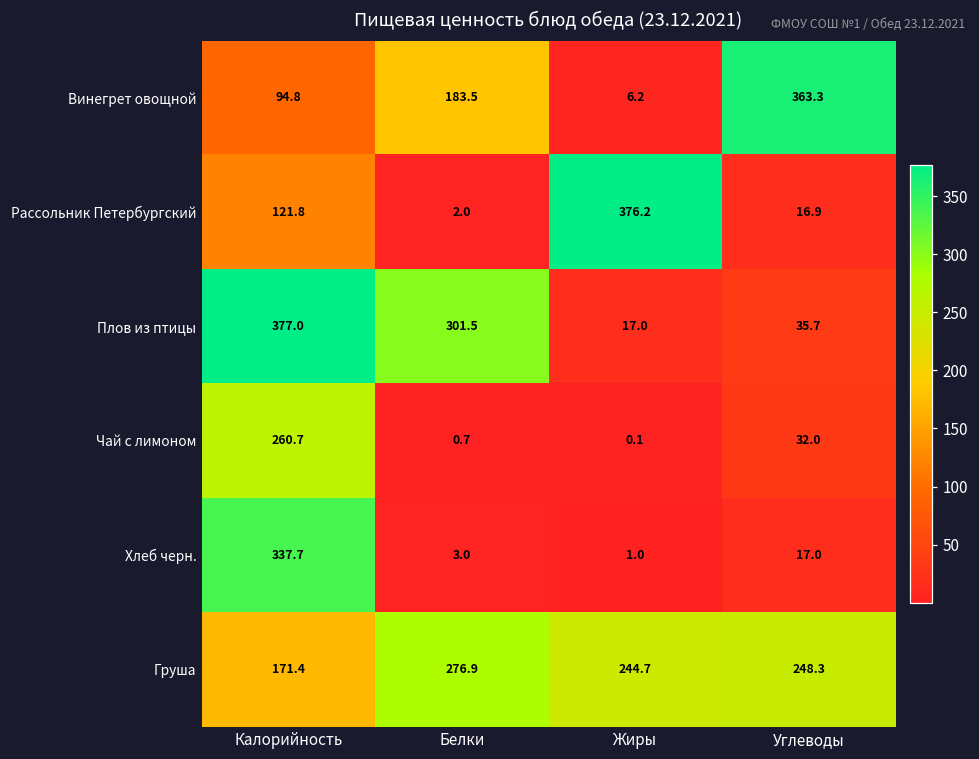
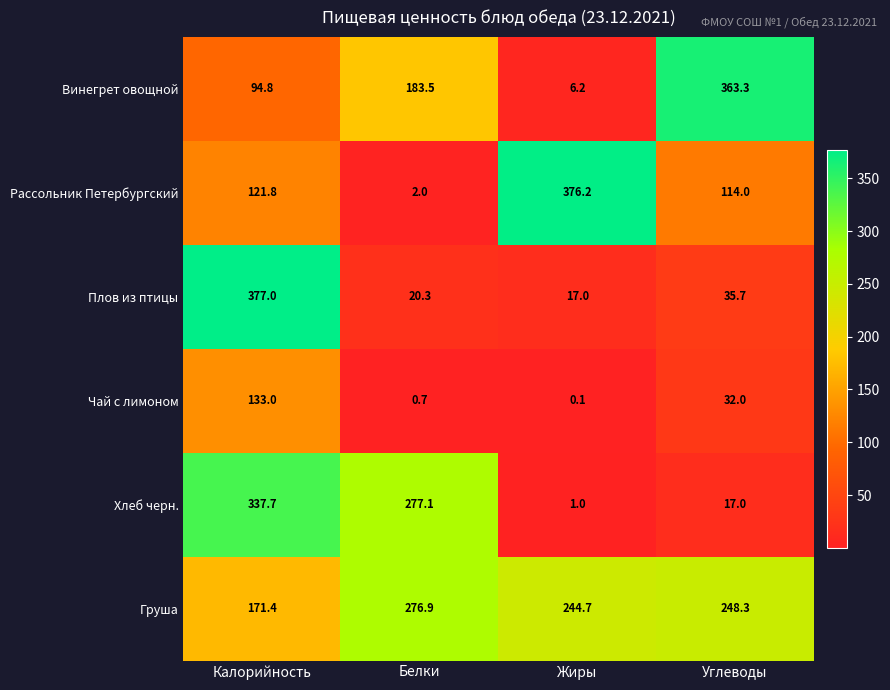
Рассольник Петербургский, Углеводы: 16.9 -> 114.0
Плов из птицы, Белки: 301.5 -> 20.3
Чай с лимоном, Калорийность: 260.7 -> 133.0
Хлеб черн., Белки: 3.0 -> 277.1
